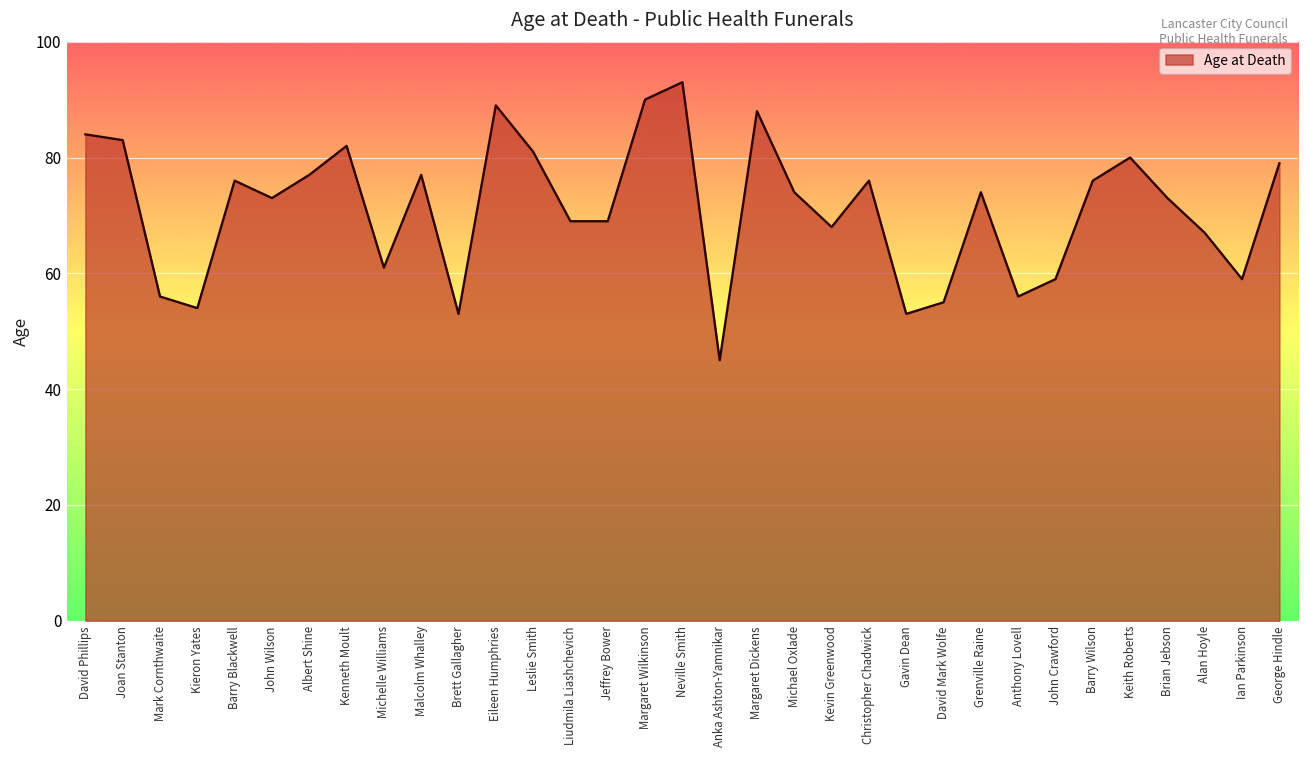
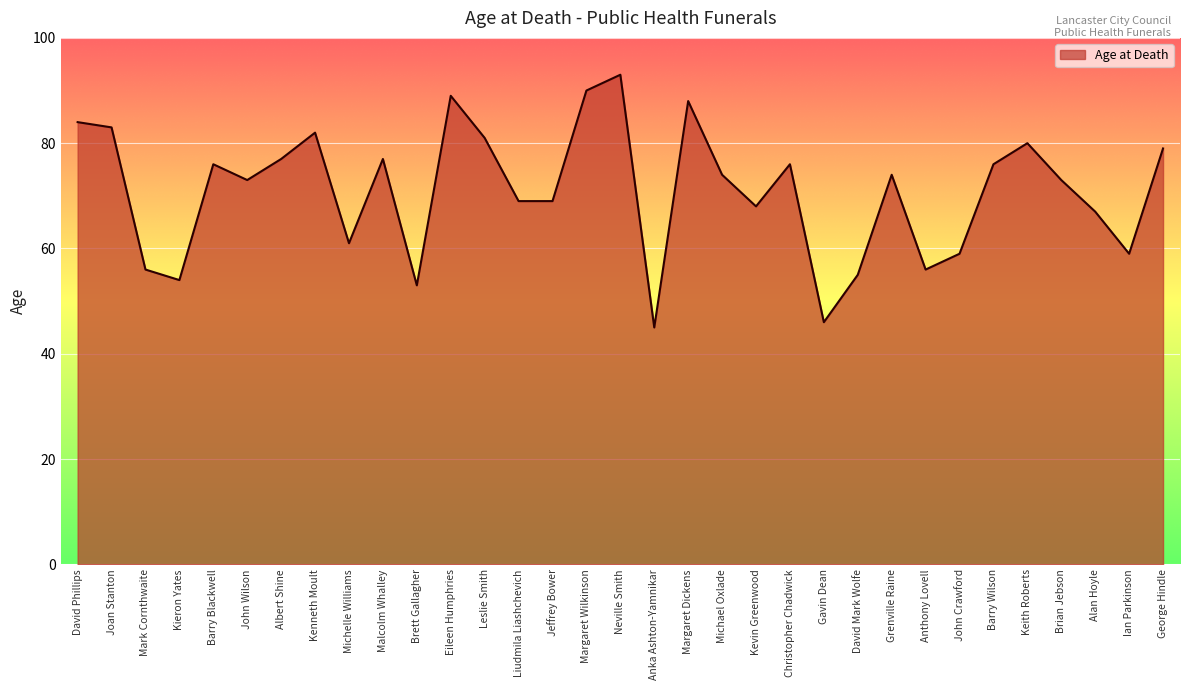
Gavin Dean: 53 -> 46
